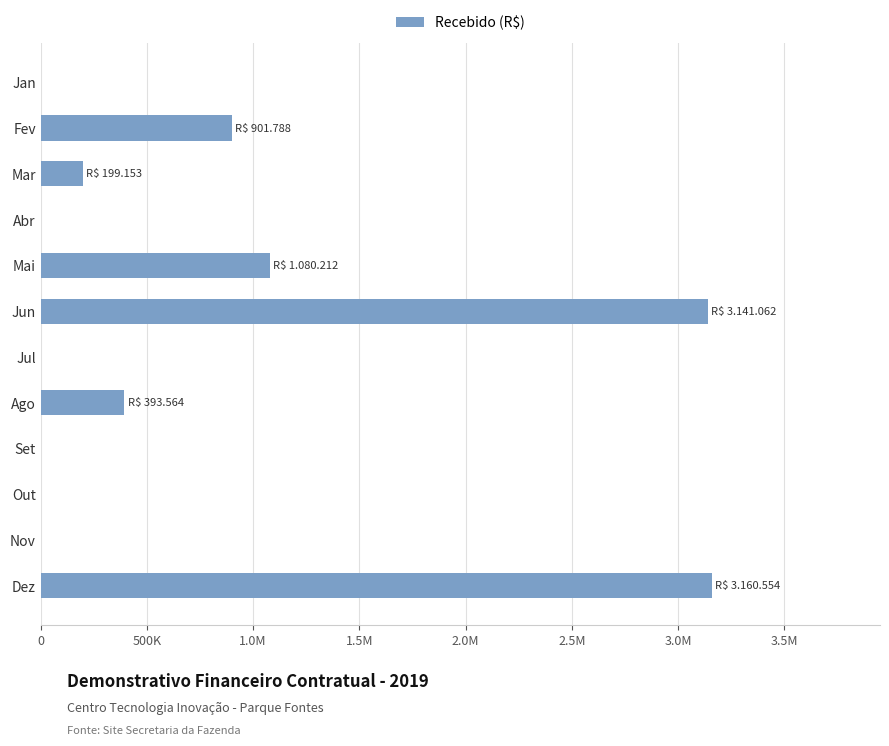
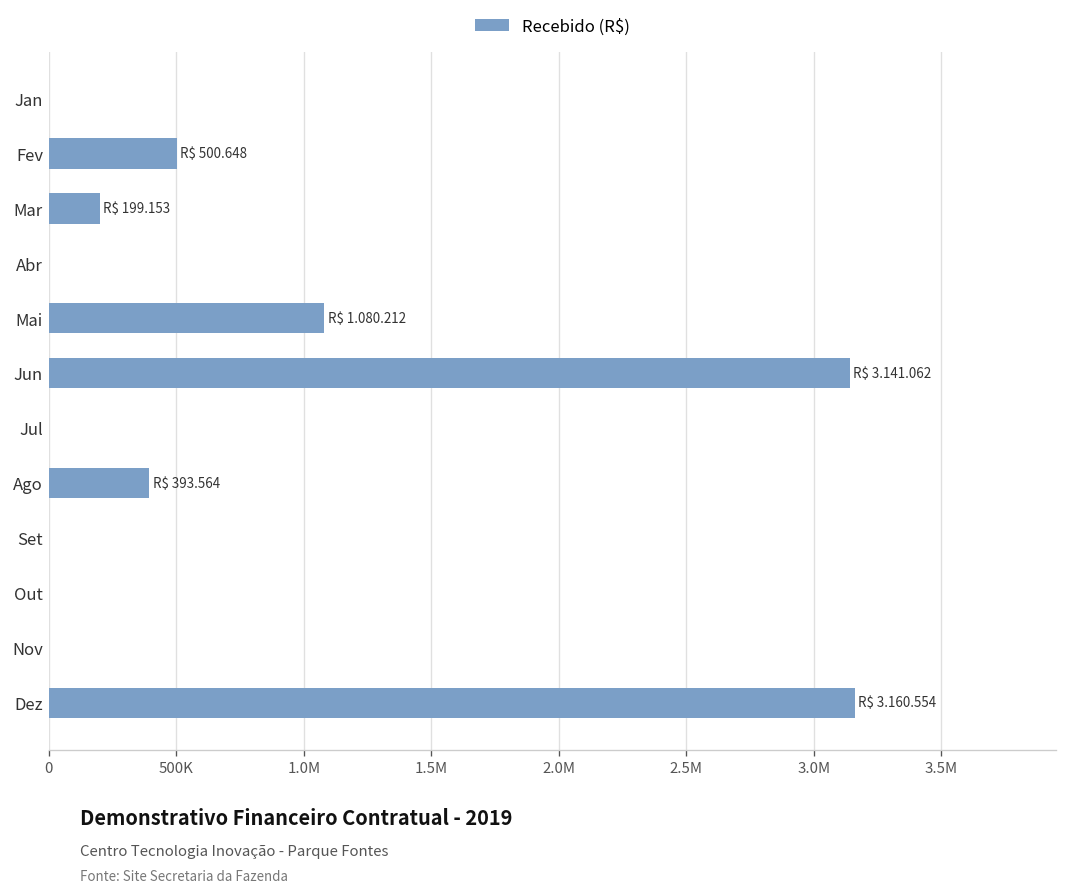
Fev: 901.788 -> 500.648
